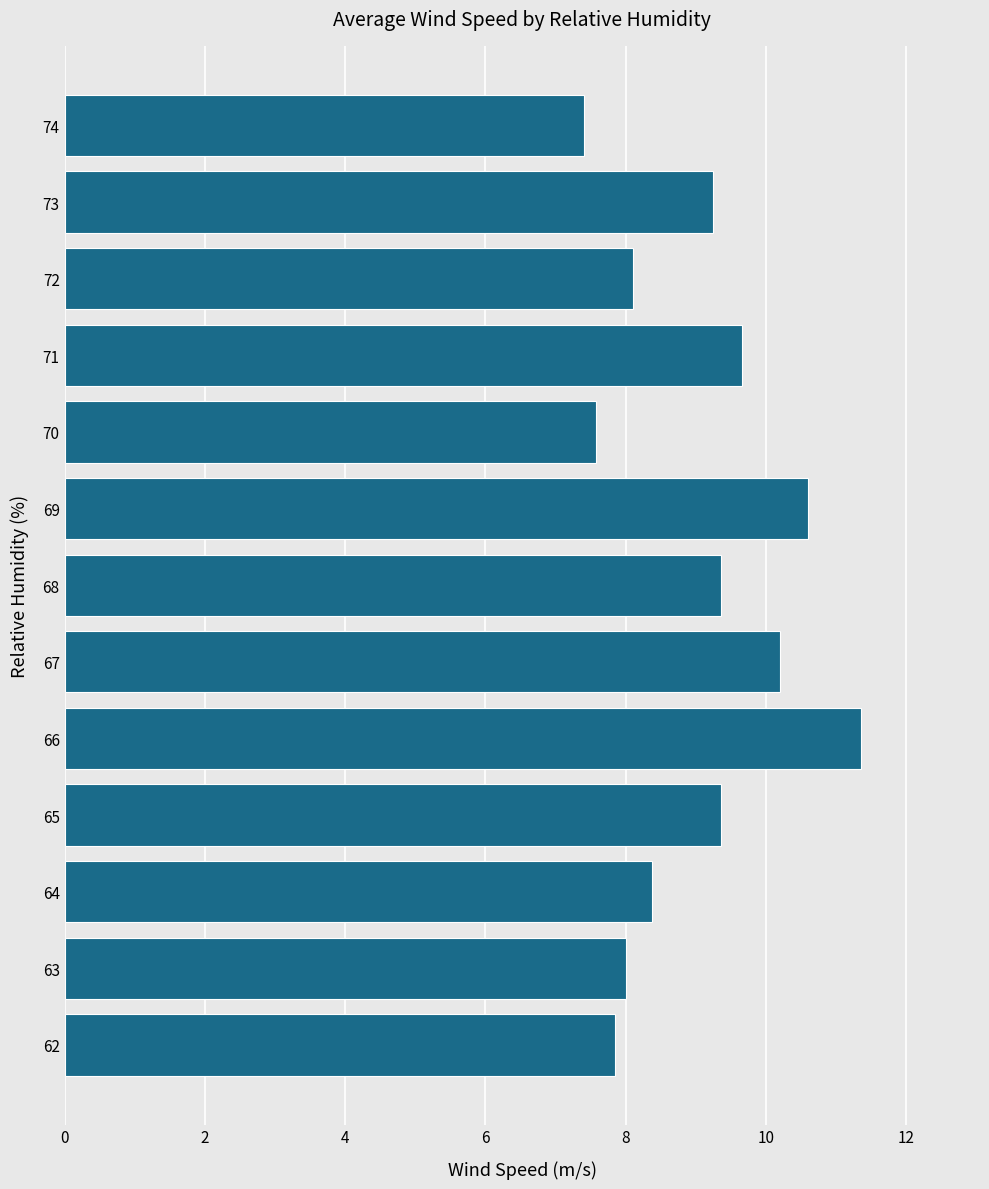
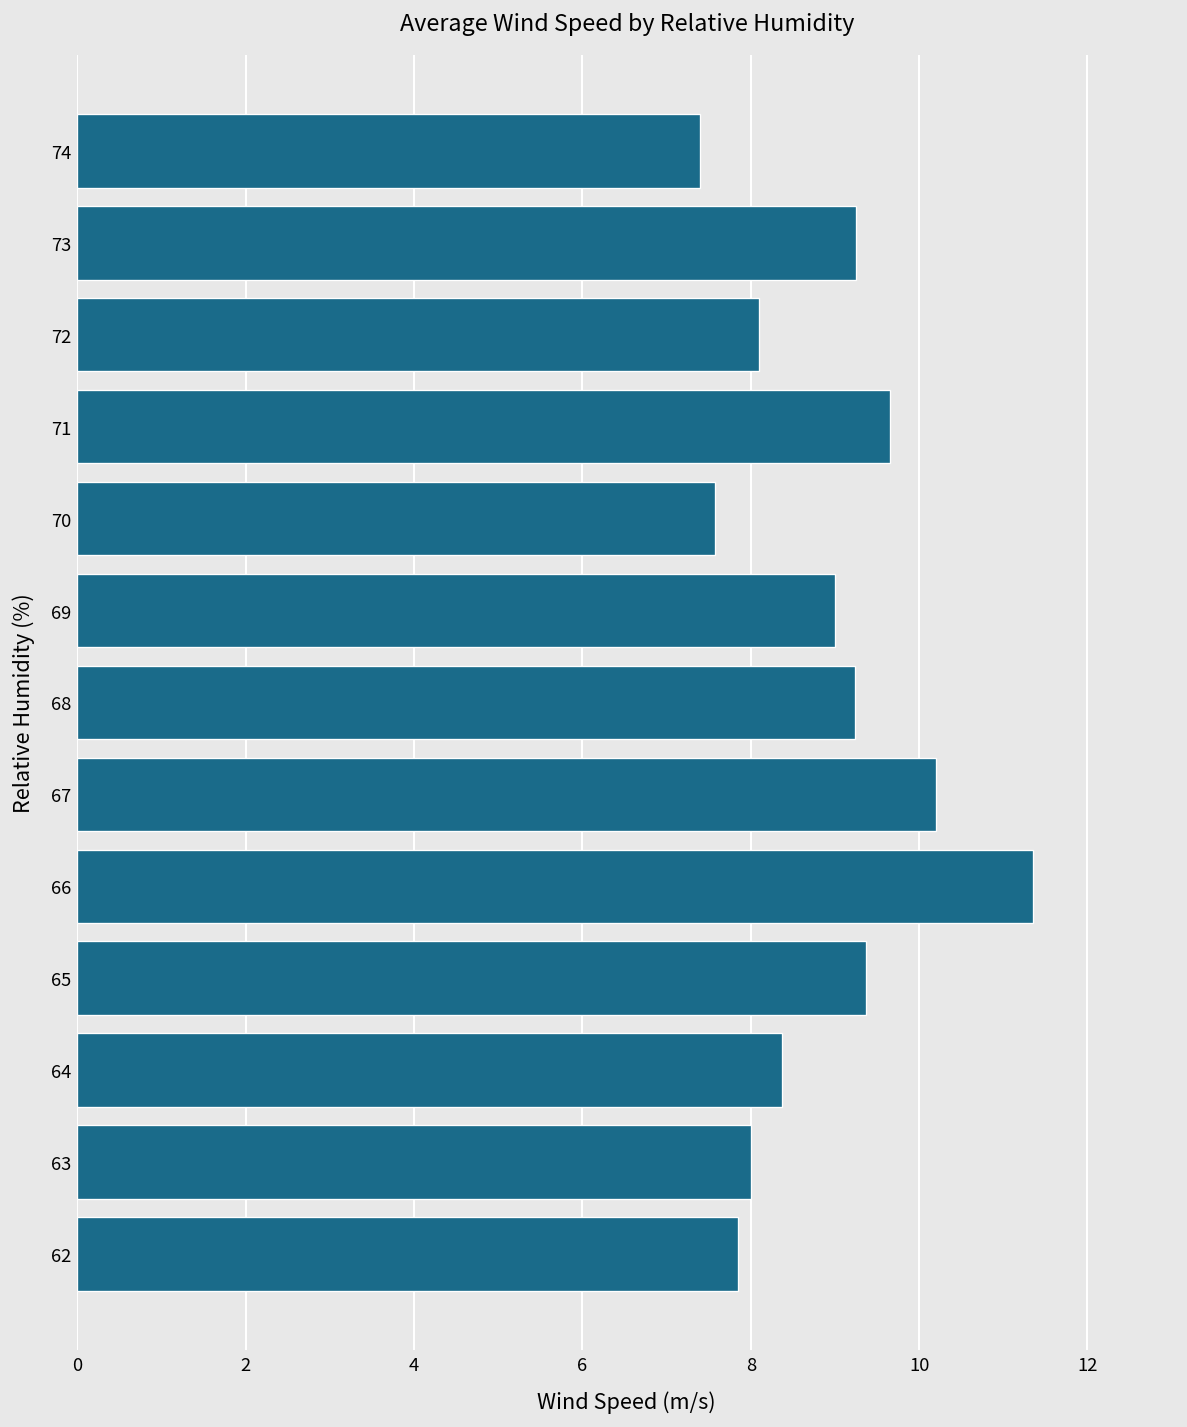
69: 10.6 -> 9.0
68: 9.4 -> 9.2
